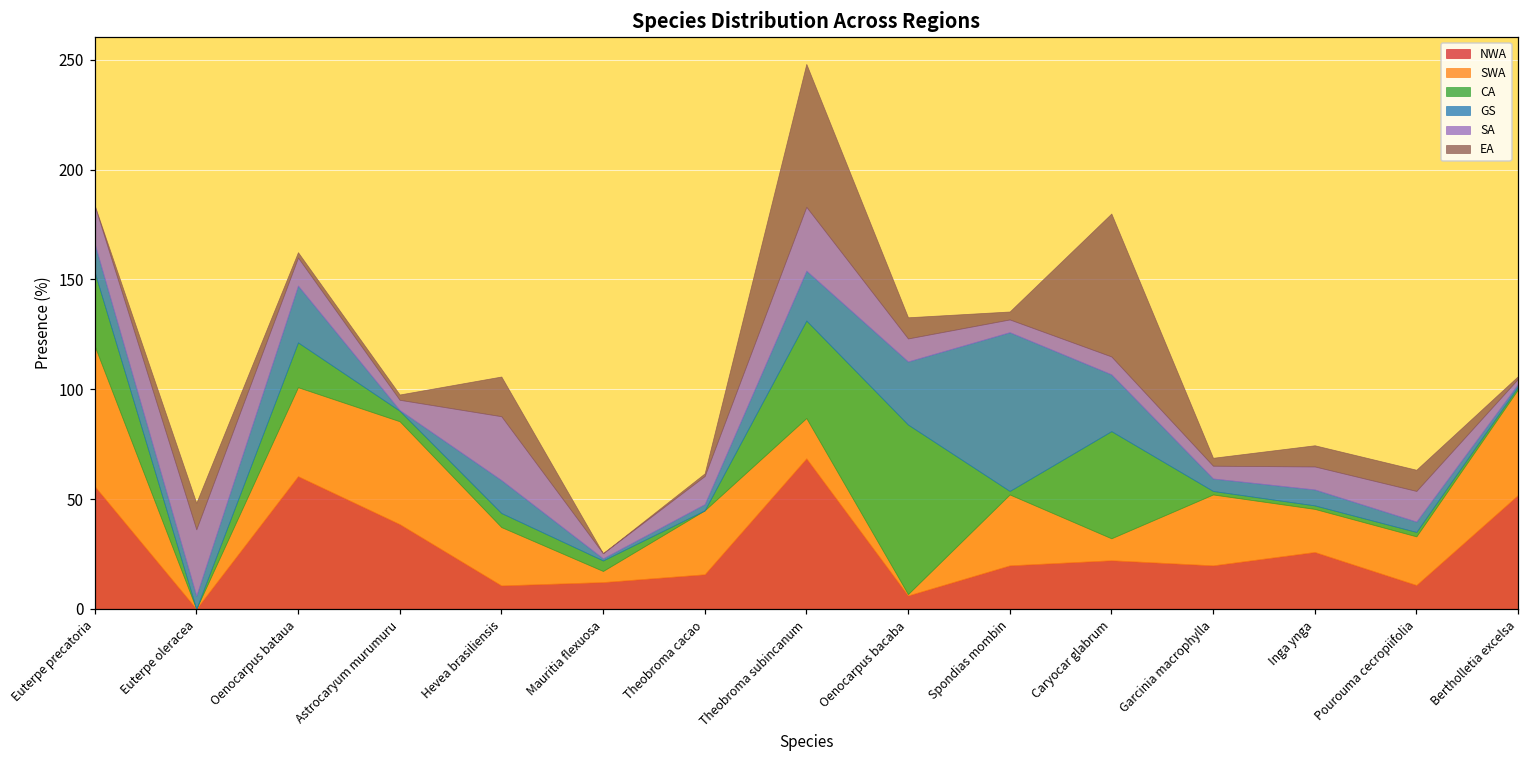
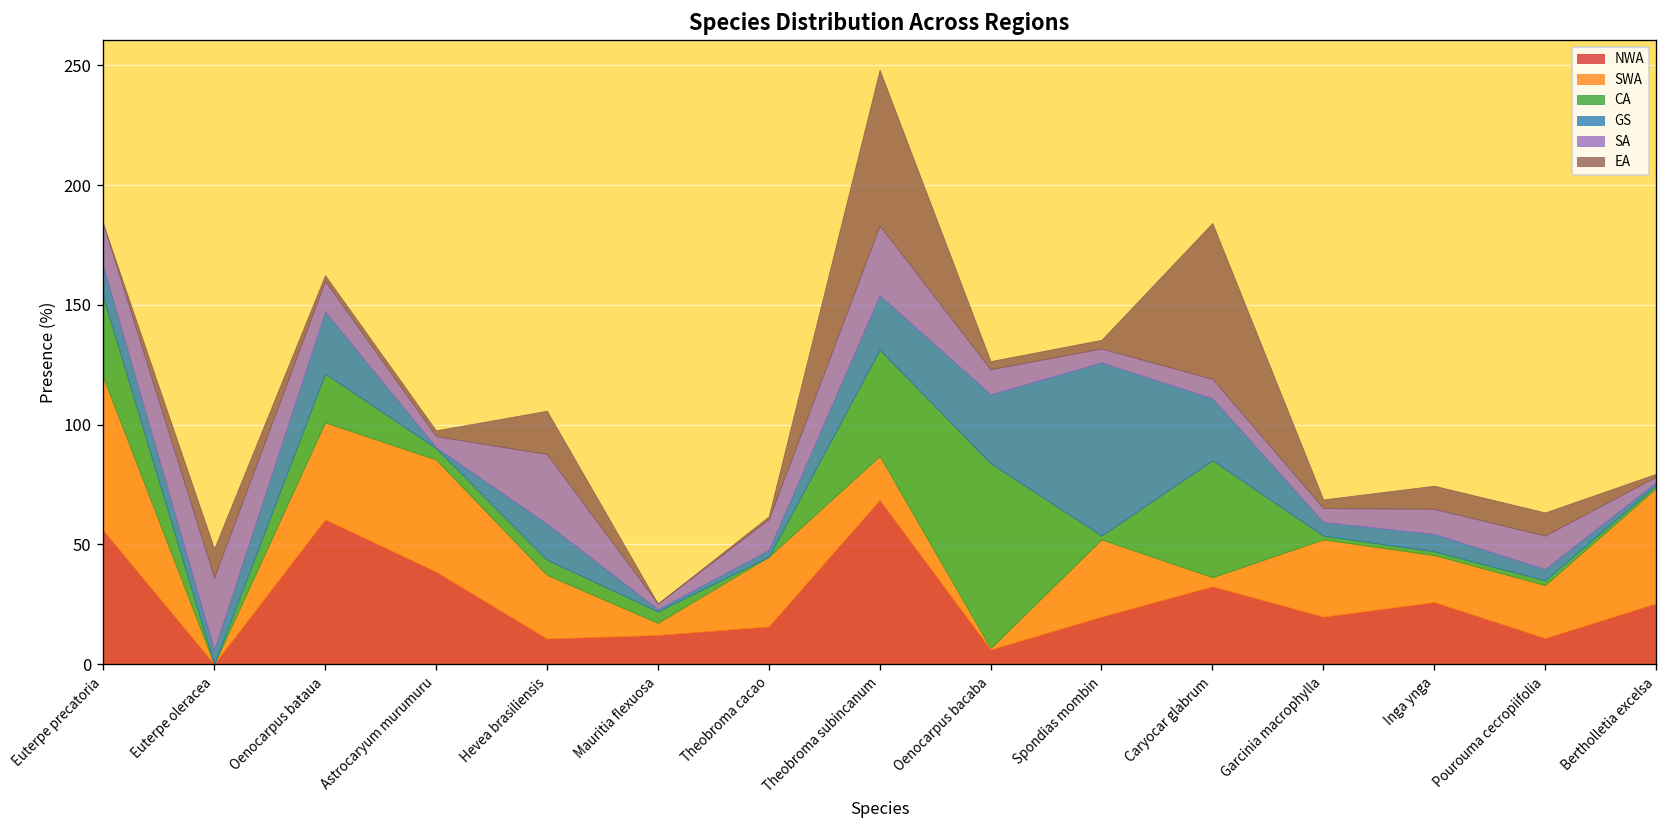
EA, Oenocarpus bacaba: 10 -> 3
NWA, Caryocar glabrum: 22 -> 32
SWA, Caryocar glabrum: 10 -> 4
NWA, Bertholletia excelsa: 52 -> 25
